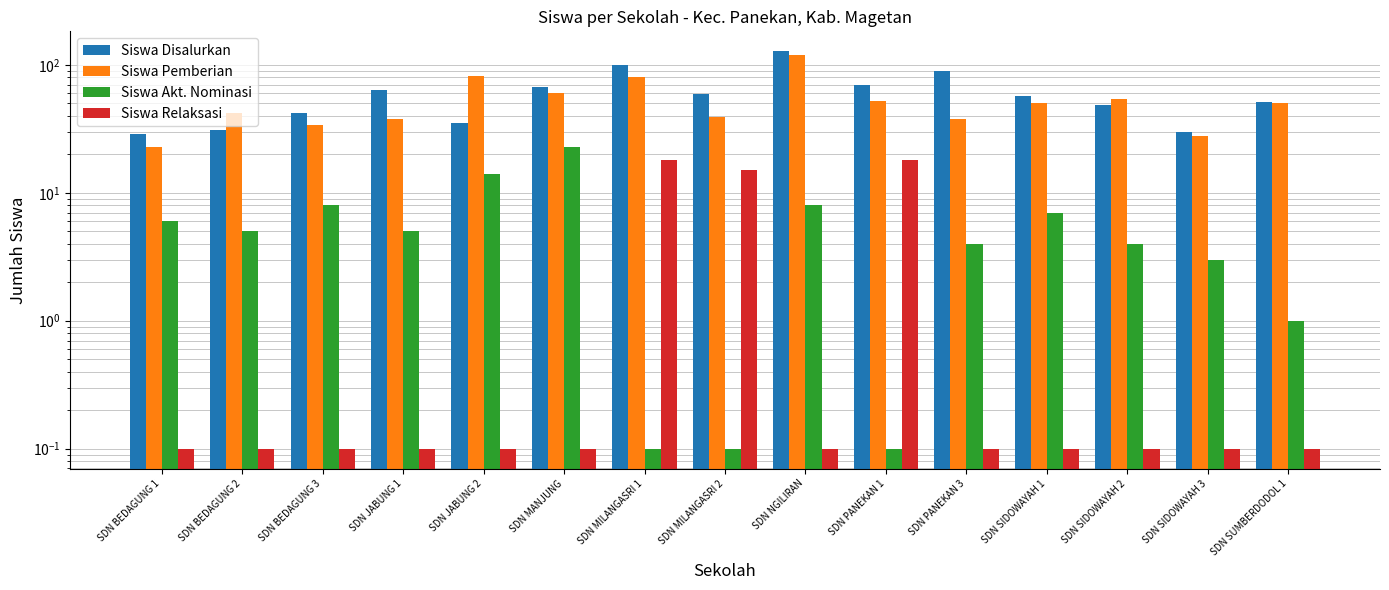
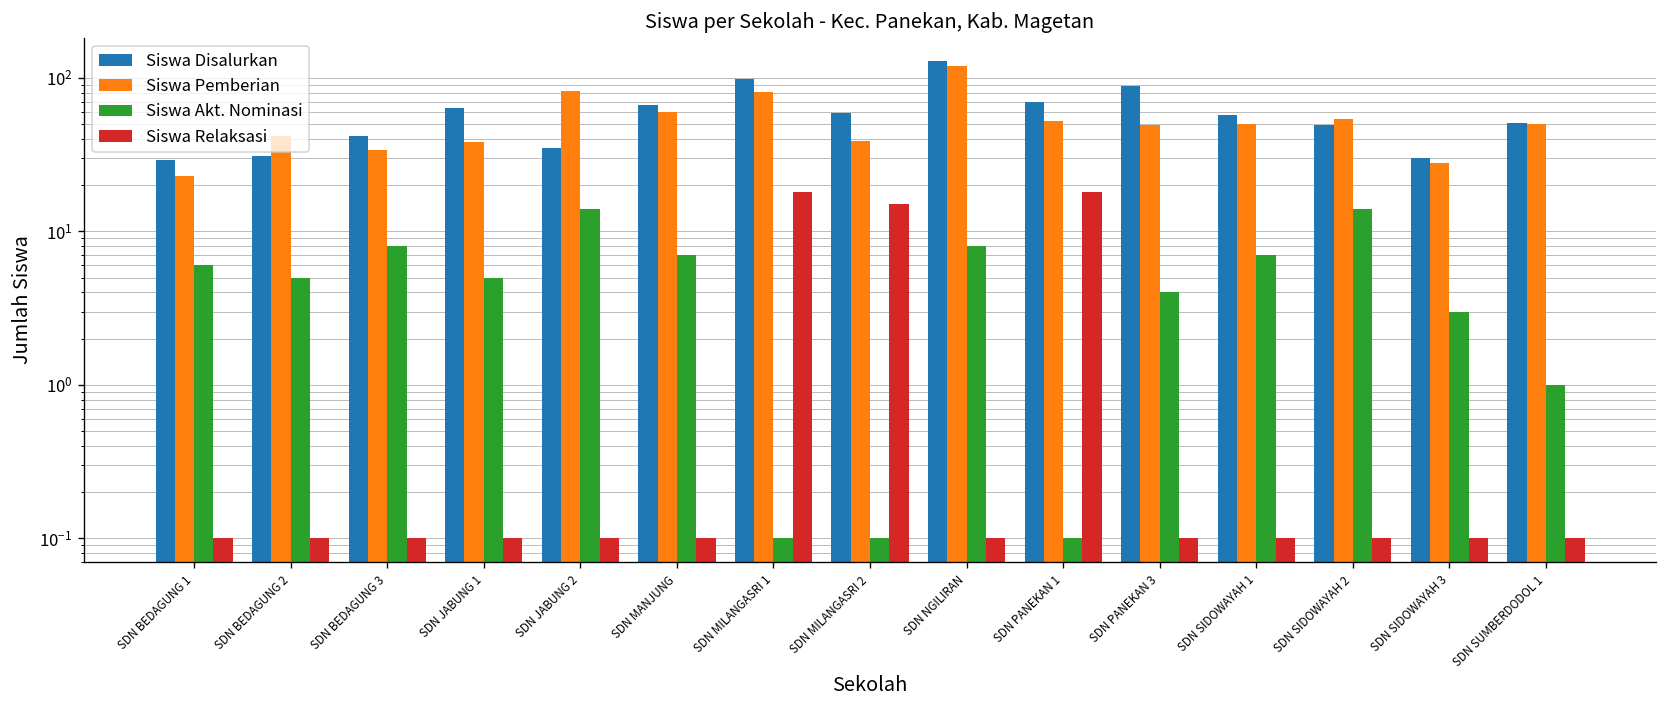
Siswa Akt. Nominasi, SDN MANJUNG: 23 -> 7
Siswa Pemberian, SDN PANEKAN 3: 38 -> 49
Siswa Akt. Nominasi, SDN SIDOWAYAH 2: 4 -> 14
